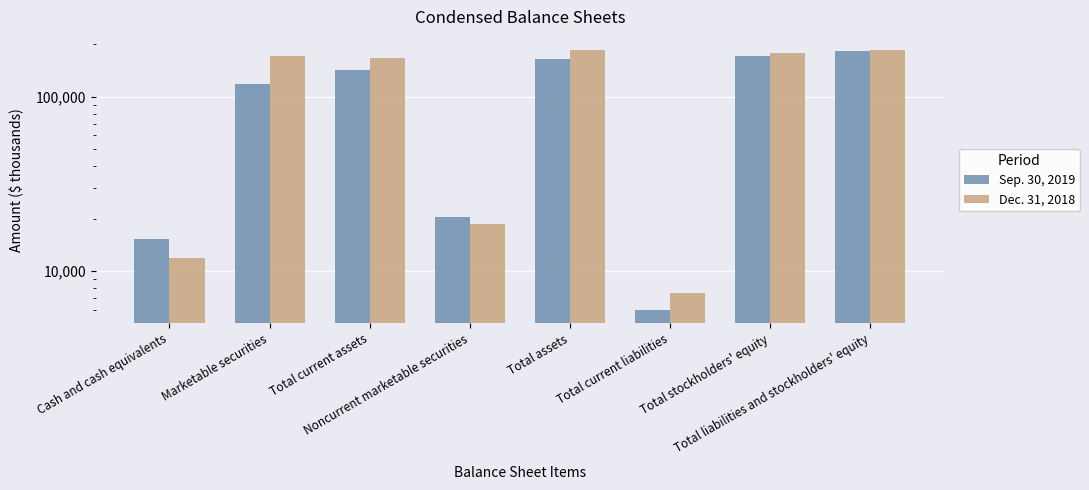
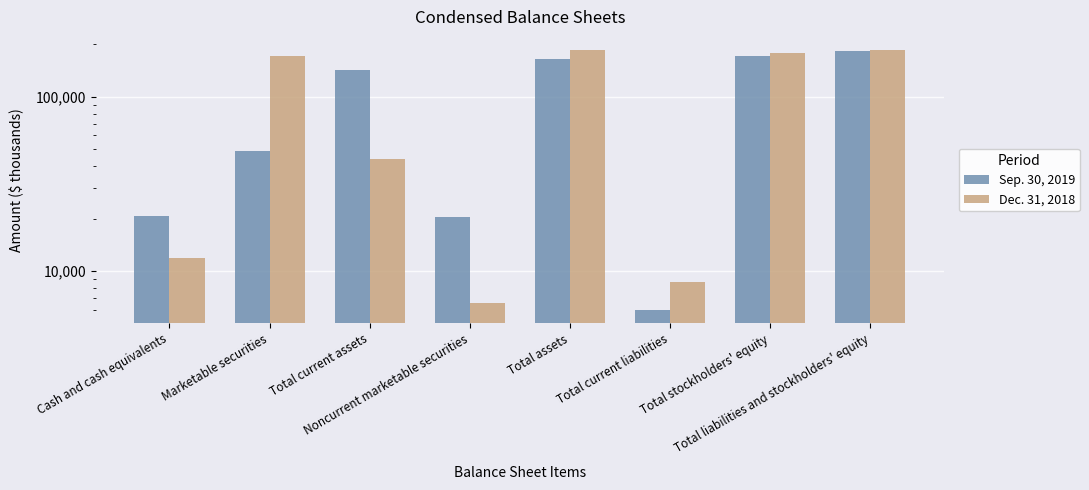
Sep. 30, 2019, Cash and cash equivalents: 15,000 -> 21,000
Sep. 30, 2019, Marketable securities: 120,000 -> 49,000
Dec. 31, 2018, Total current assets: 170,000 -> 44,000
Dec. 31, 2018, Noncurrent marketable securities: 19,000 -> 6,600
Dec. 31, 2018, Total current liabilities: 7,600 -> 9,000
